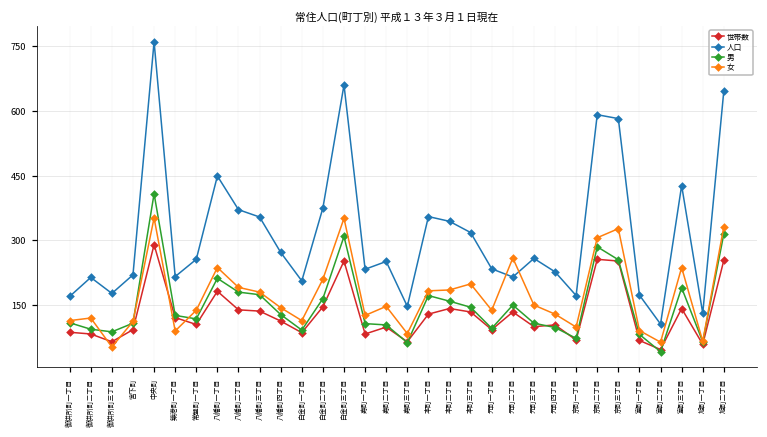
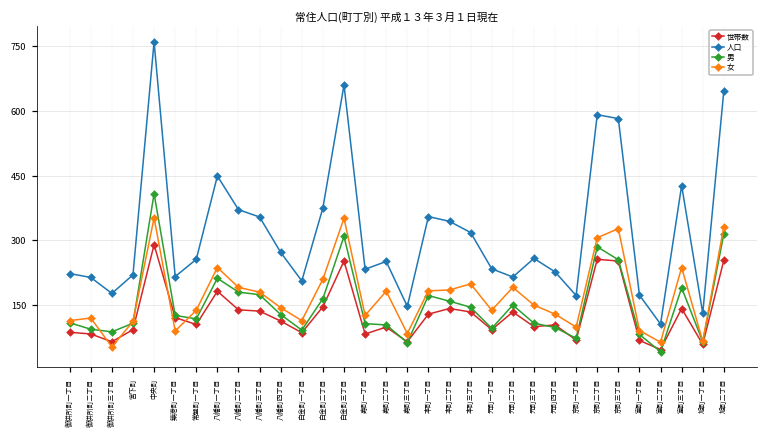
人口, 御供所町一丁目: 170 -> 220
女, 寿町二丁目: 150 -> 180
女, 元町二丁目: 260 -> 190
